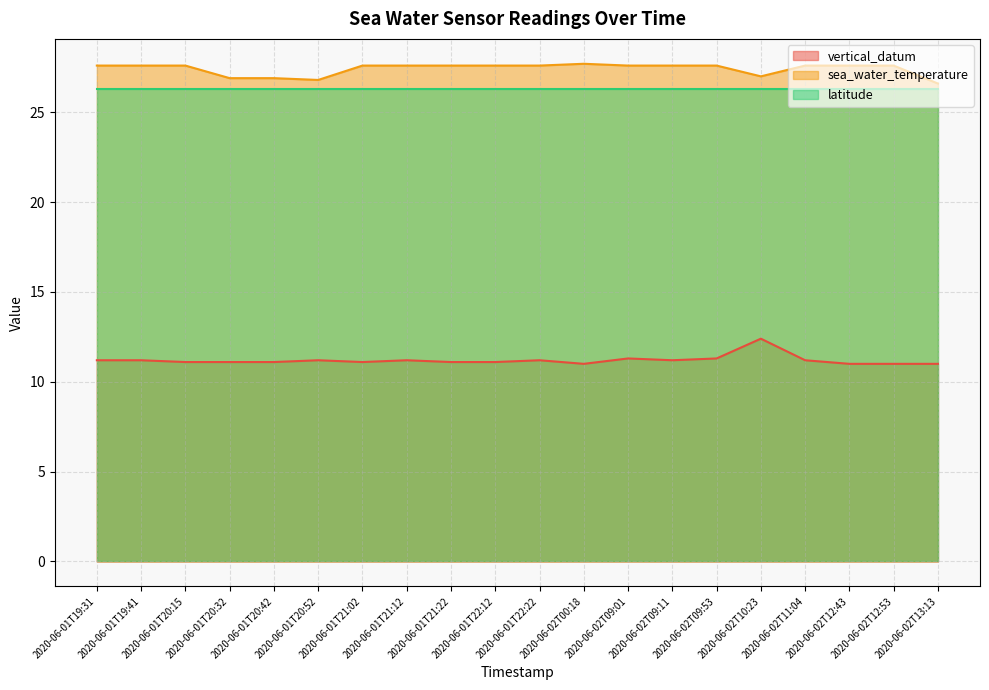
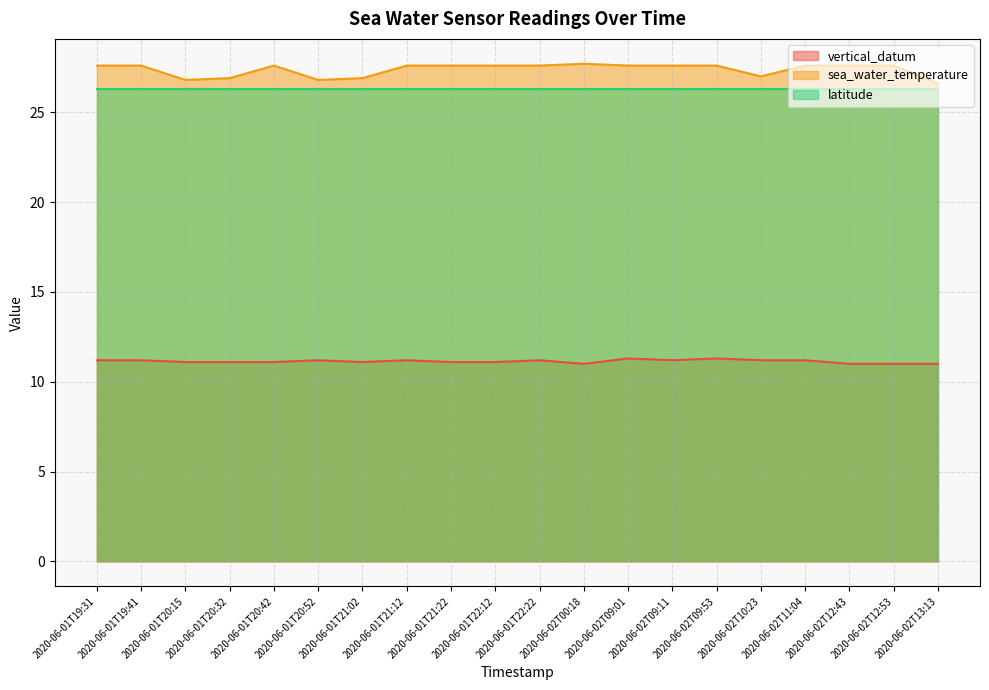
sea_water_temperature, 2020-06-01T20:15: 27.6 -> 26.8
sea_water_temperature, 2020-06-01T20:42: 26.9 -> 27.6
sea_water_temperature, 2020-06-01T21:02: 27.6 -> 26.9
vertical_datum, 2020-06-02T10:23: 12.4 -> 11.2
